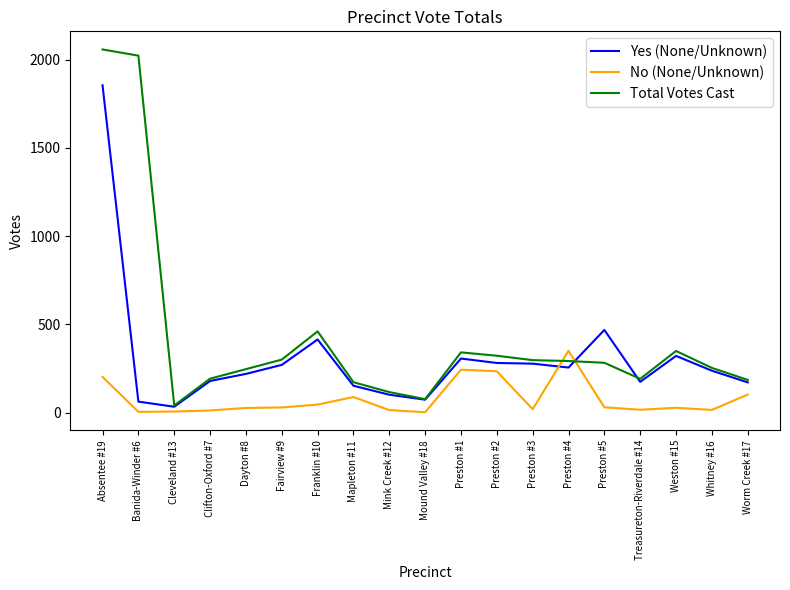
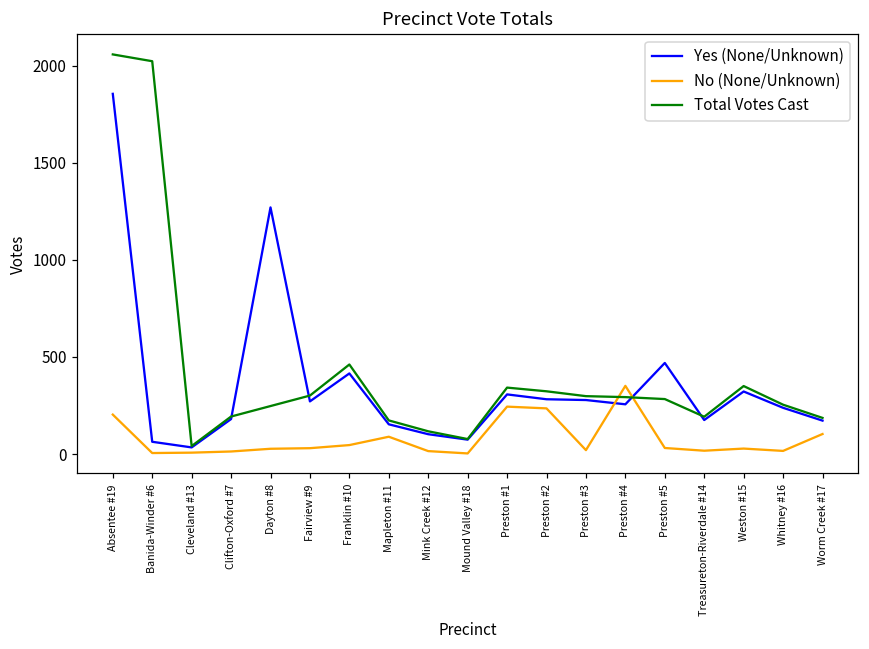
Yes (None/Unknown), Dayton #8: 220 -> 1270
